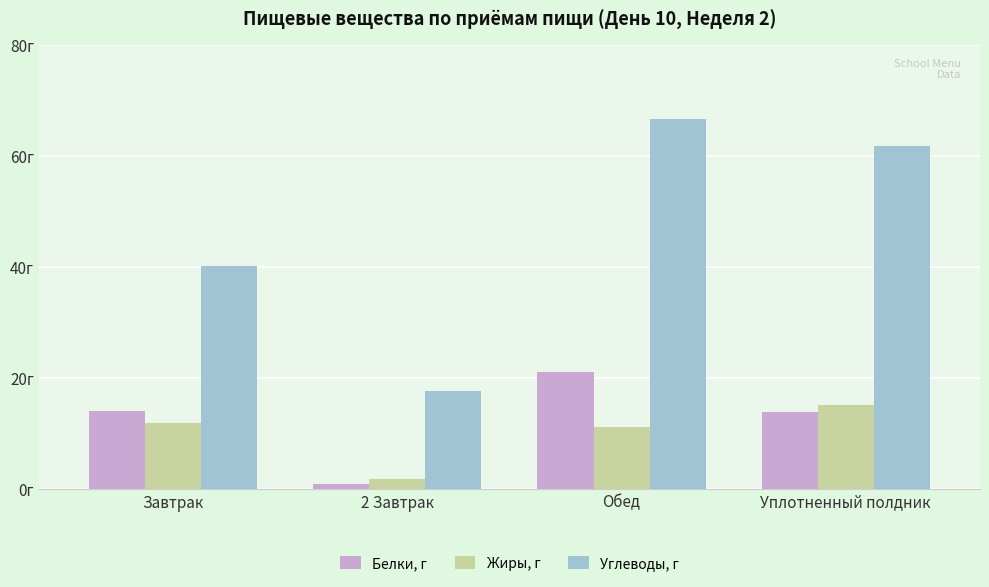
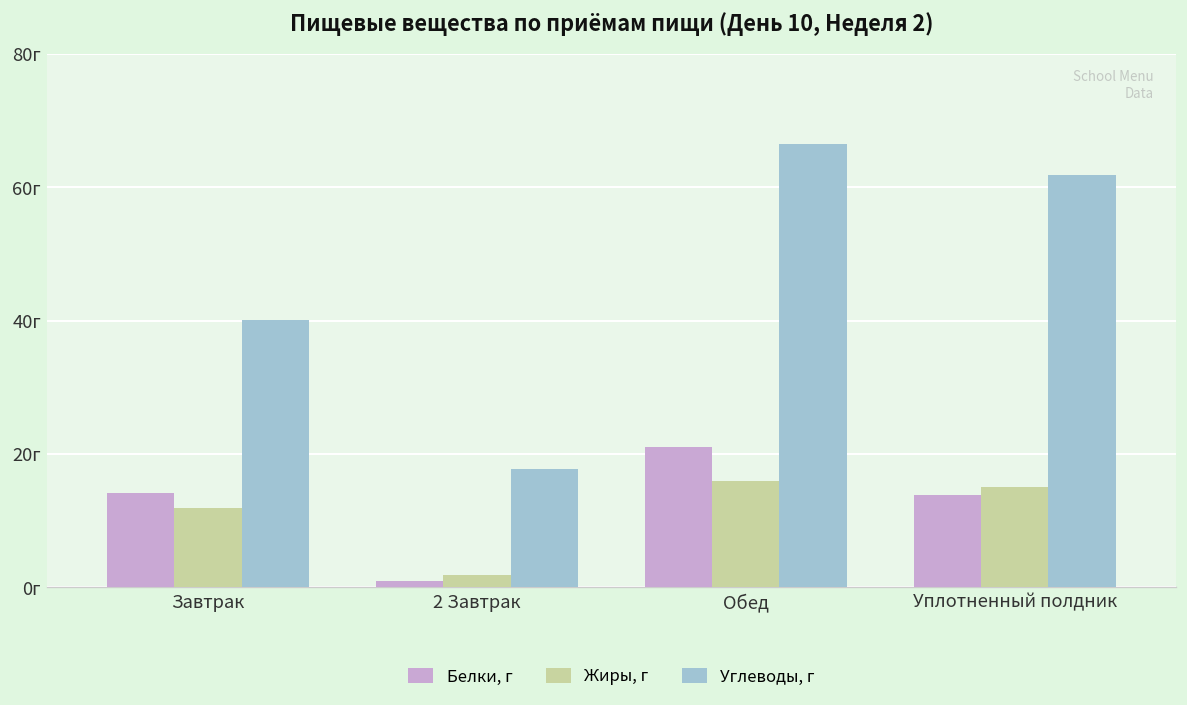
Жиры, г, Обед: 11г -> 16г
